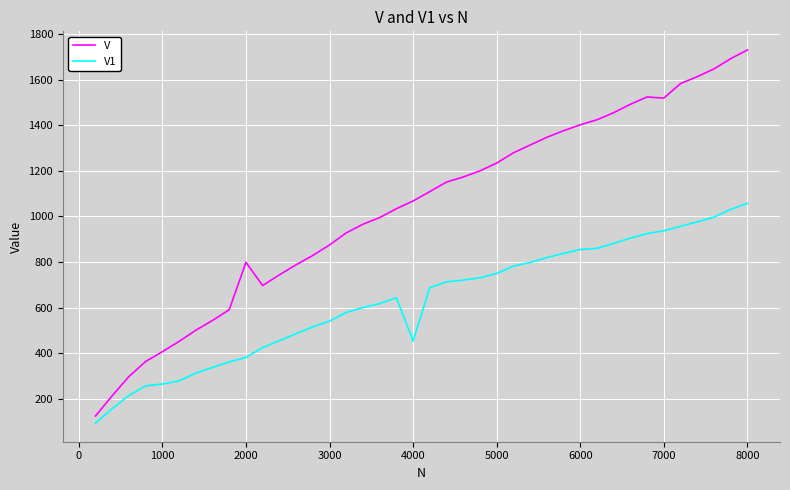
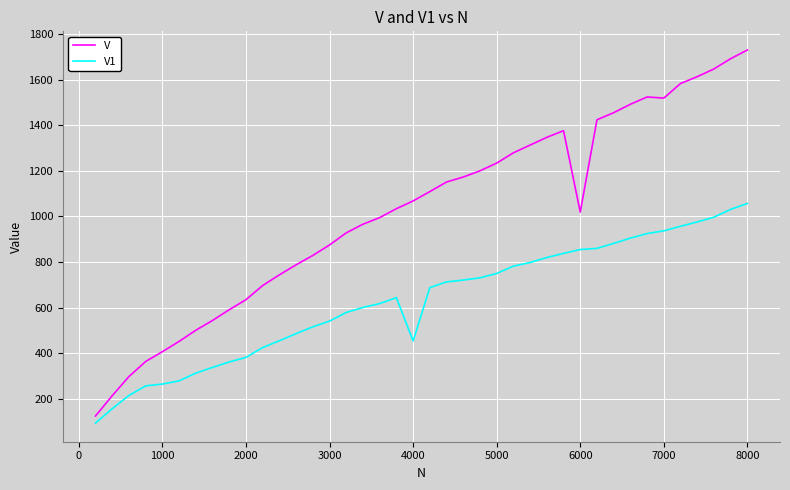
V, 2000: 800 -> 640
V, 6000: 1400 -> 1020
